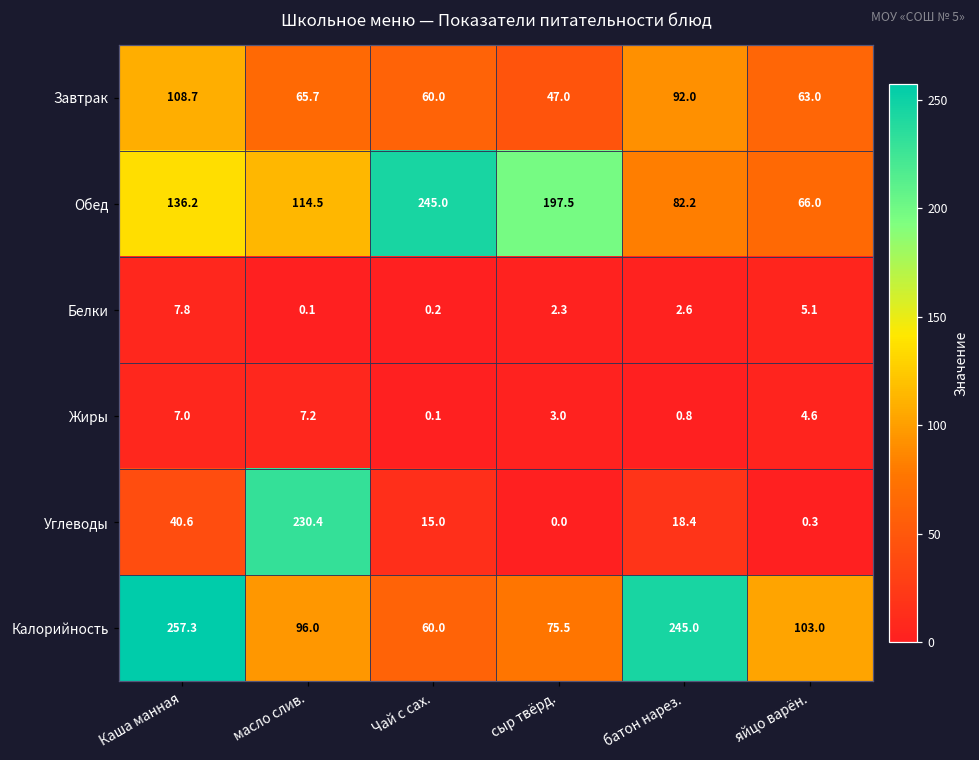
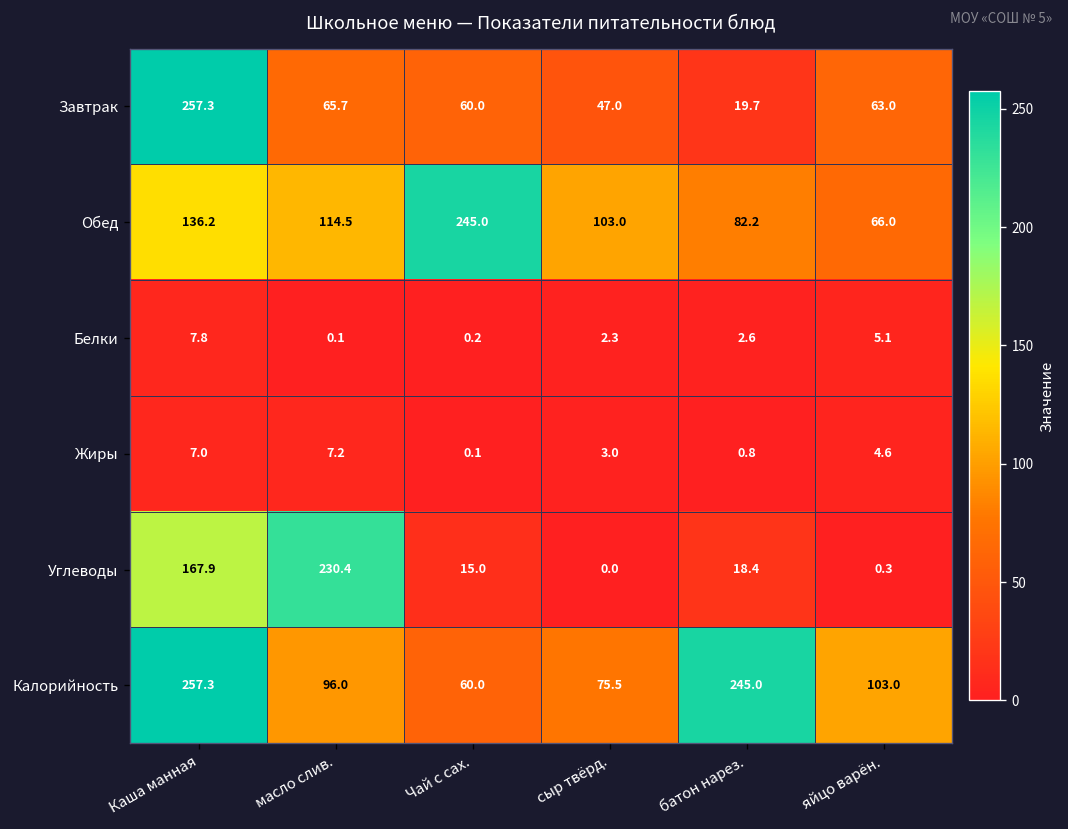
Завтрак, Каша манная: 108.7 -> 257.3
Завтрак, батон нарез.: 92.0 -> 19.7
Обед, сыр твёрд.: 197.5 -> 103.0
Углеводы, Каша манная: 40.6 -> 167.9
